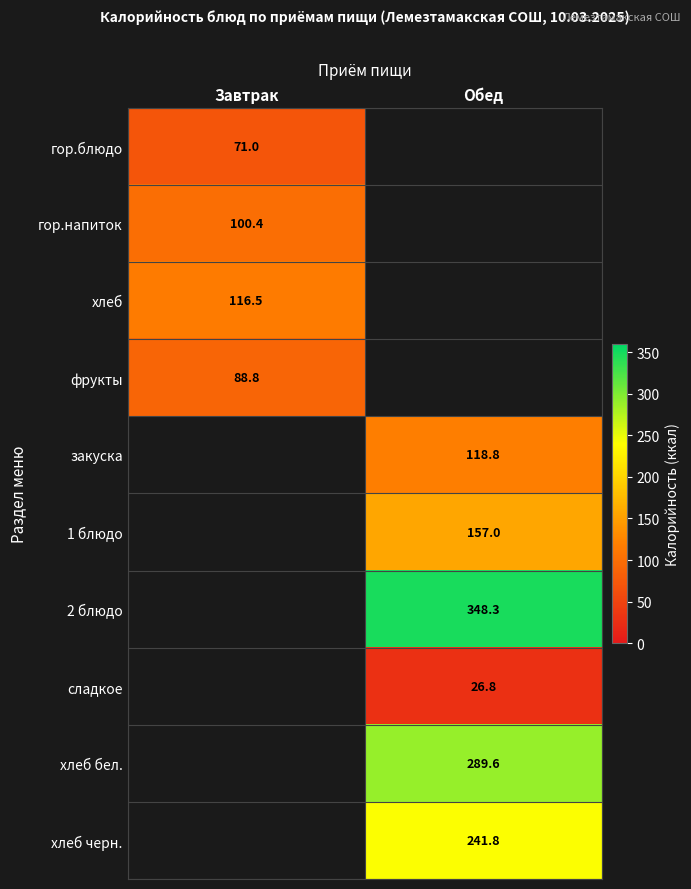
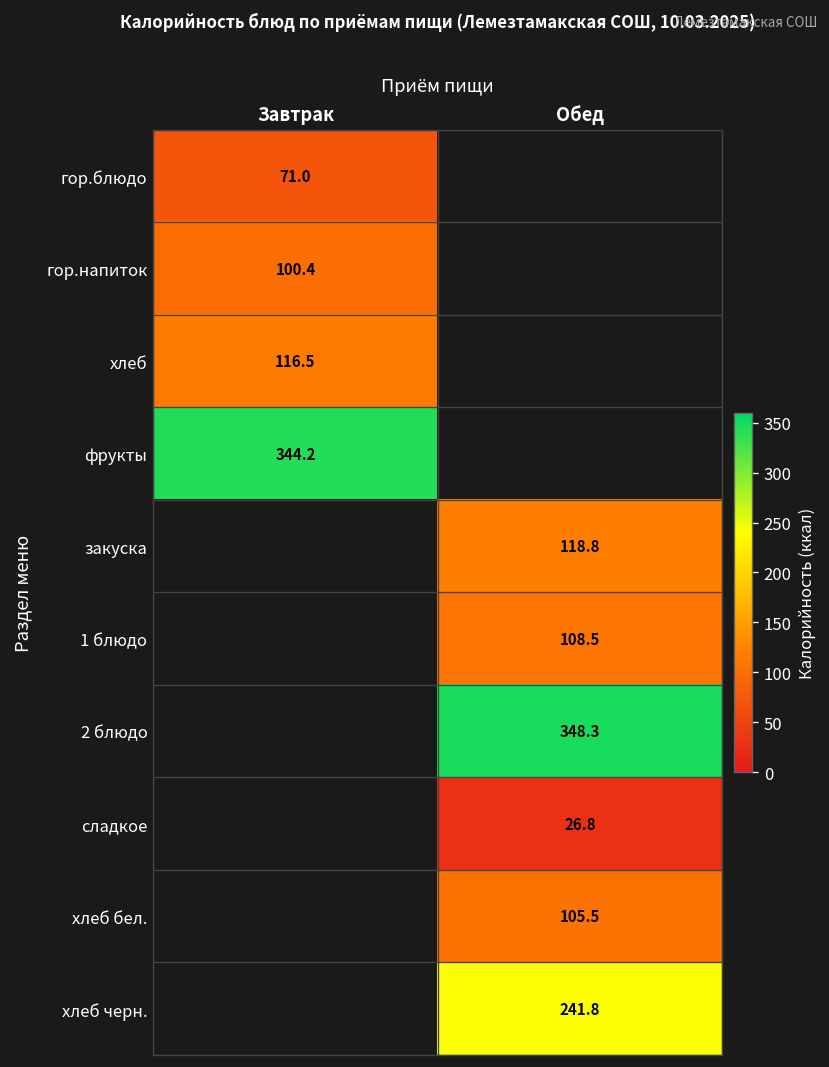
фрукты, Завтрак: 88.8 -> 344.2
1 блюдо, Обед: 157.0 -> 108.5
хлеб бел., Обед: 289.6 -> 105.5
